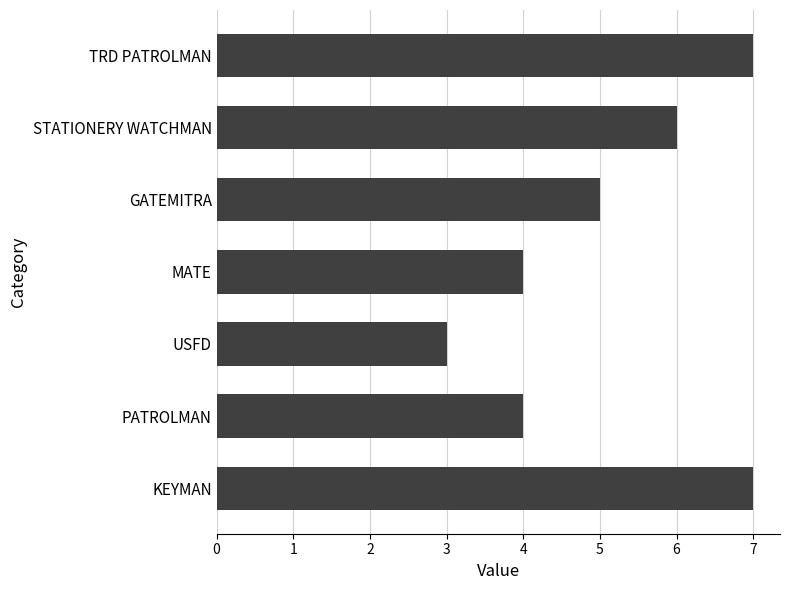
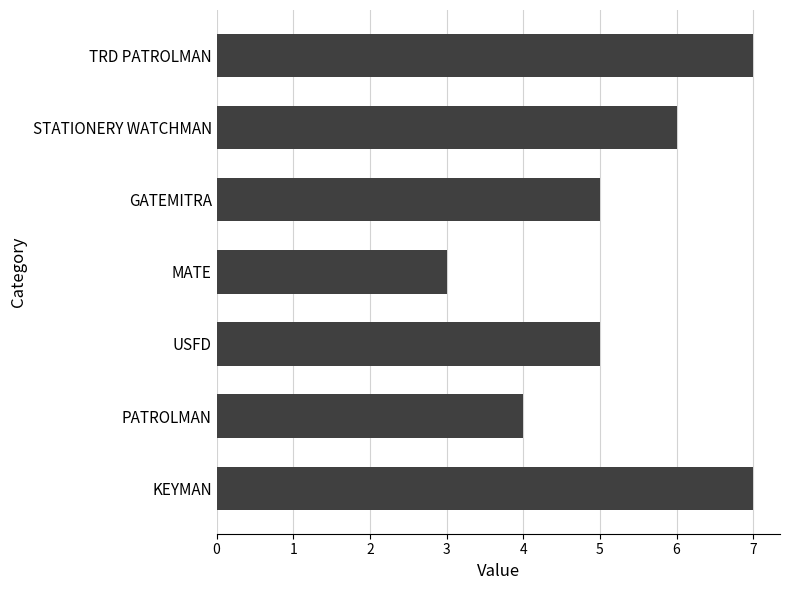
MATE: 4 -> 3
USFD: 3 -> 5
